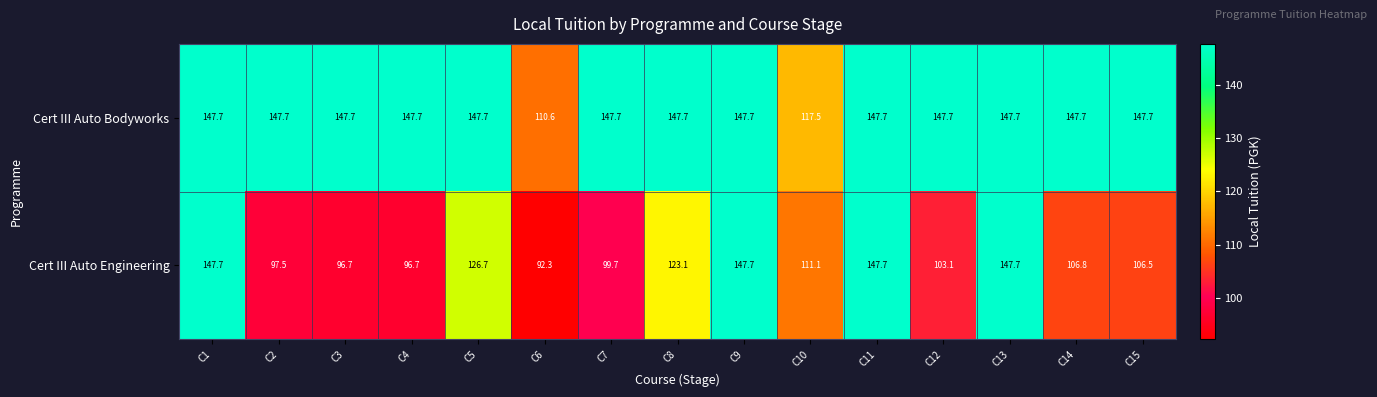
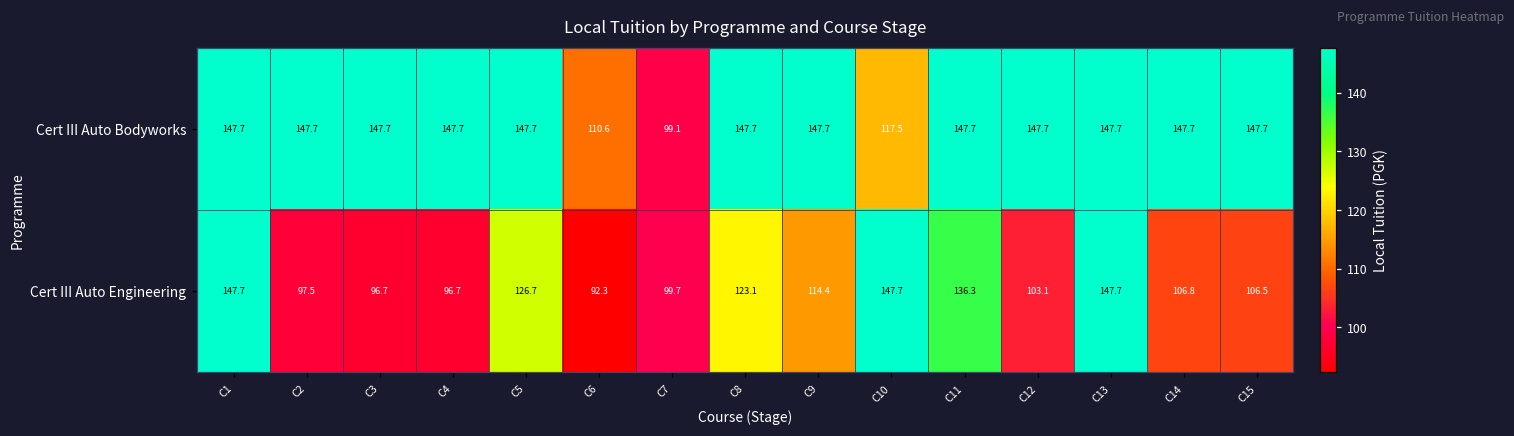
Cert III Auto Bodyworks, C7: 147.7 -> 99.1
Cert III Auto Engineering, C9: 147.7 -> 114.4
Cert III Auto Engineering, C10: 111.1 -> 147.7
Cert III Auto Engineering, C11: 147.7 -> 136.3
